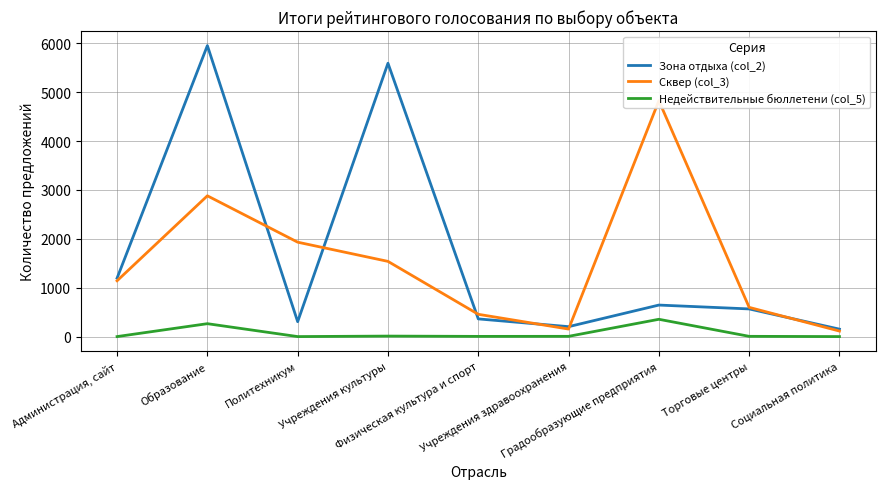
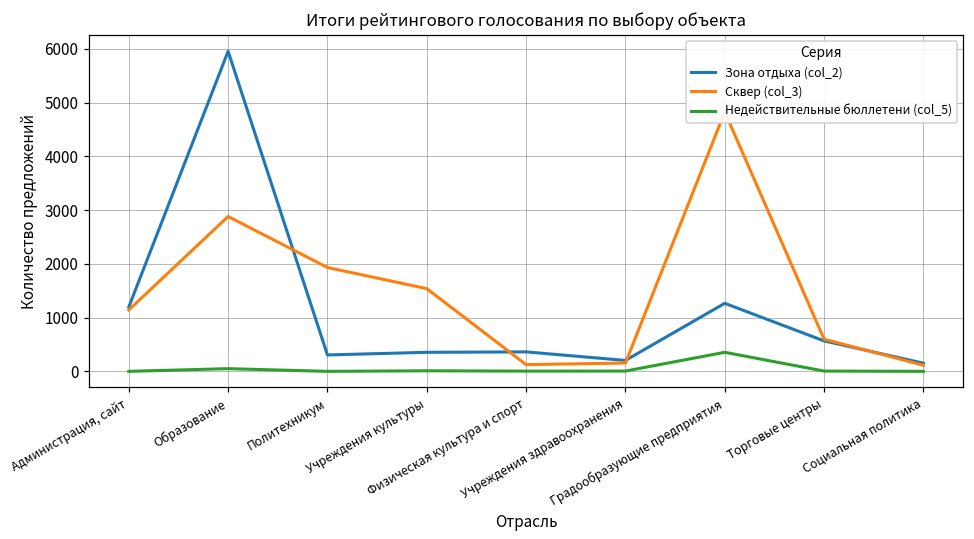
Недействительные бюллетени (col_5), Образование: 300 -> 100
Зона отдыха (col_2), Учреждения культуры: 5600 -> 400
Сквер (col_3), Физическая культура и спорт: 500 -> 100
Зона отдыха (col_2), Градообразующие предприятия: 600 -> 1300
